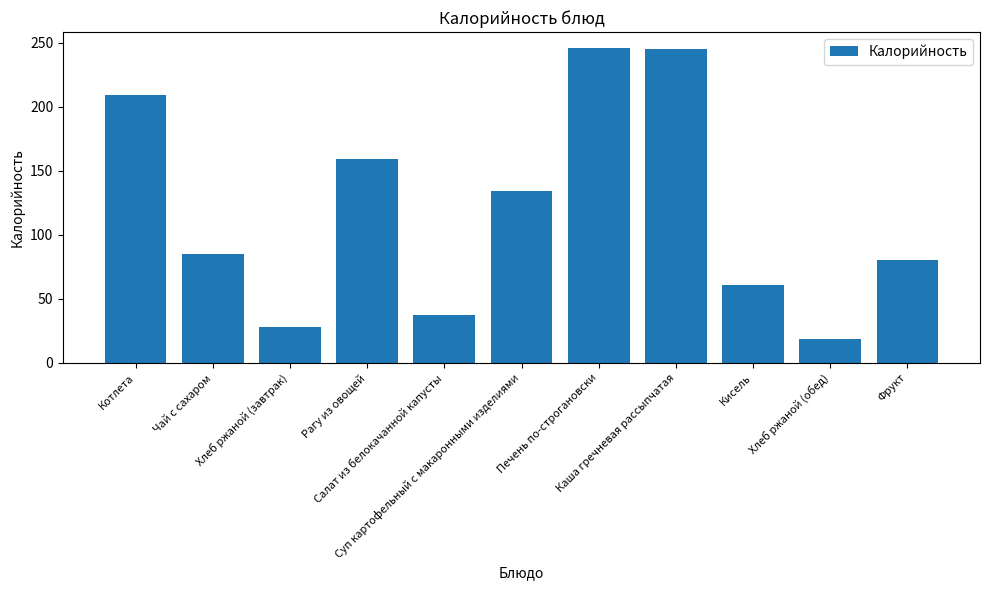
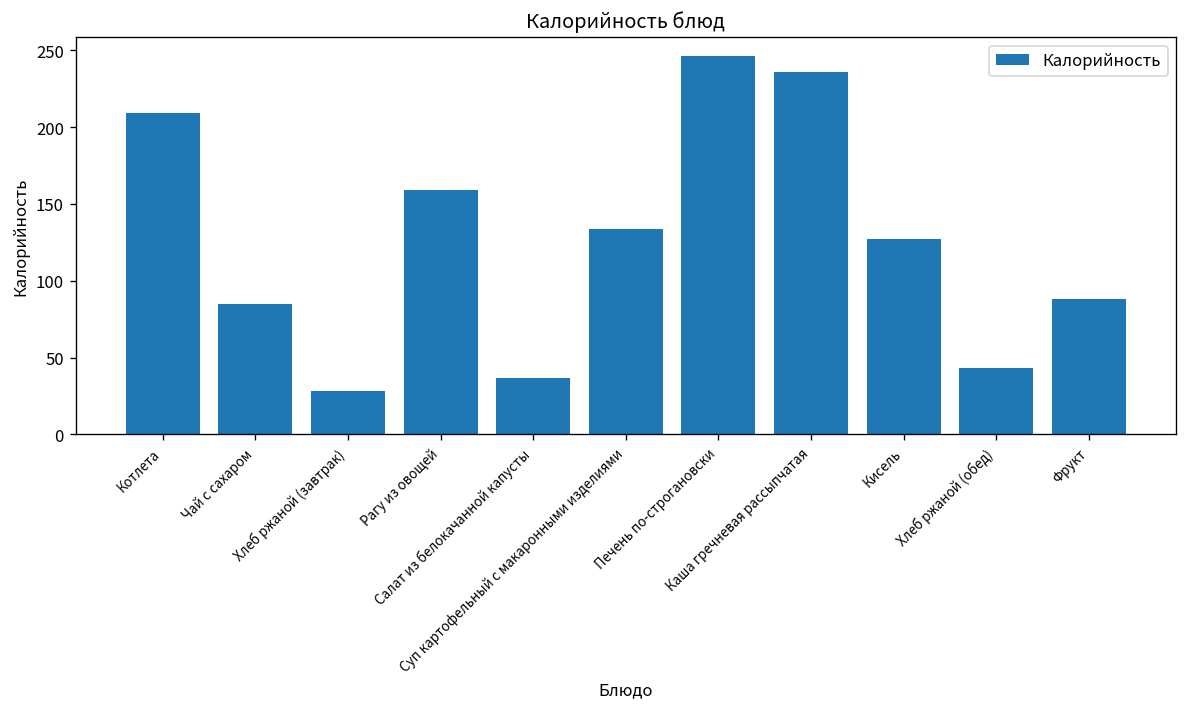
Каша гречневая рассыпчатая: 245 -> 236
Кисель: 61 -> 127
Хлеб ржаной (обед): 19 -> 43
Фрукт: 80 -> 88
